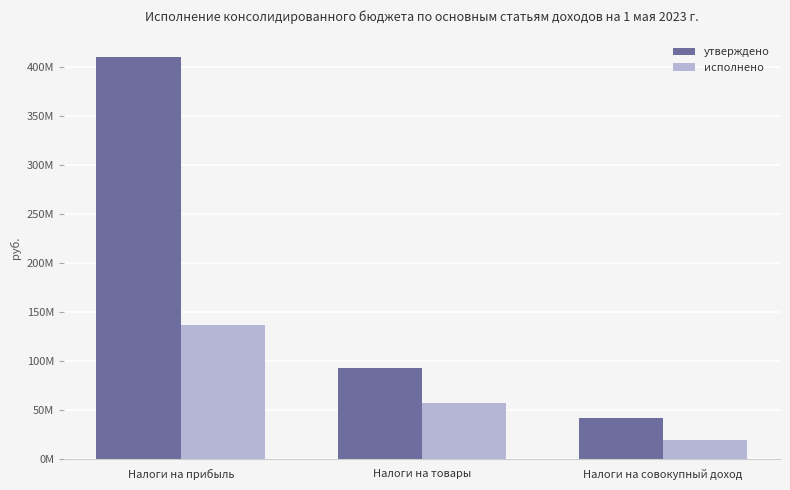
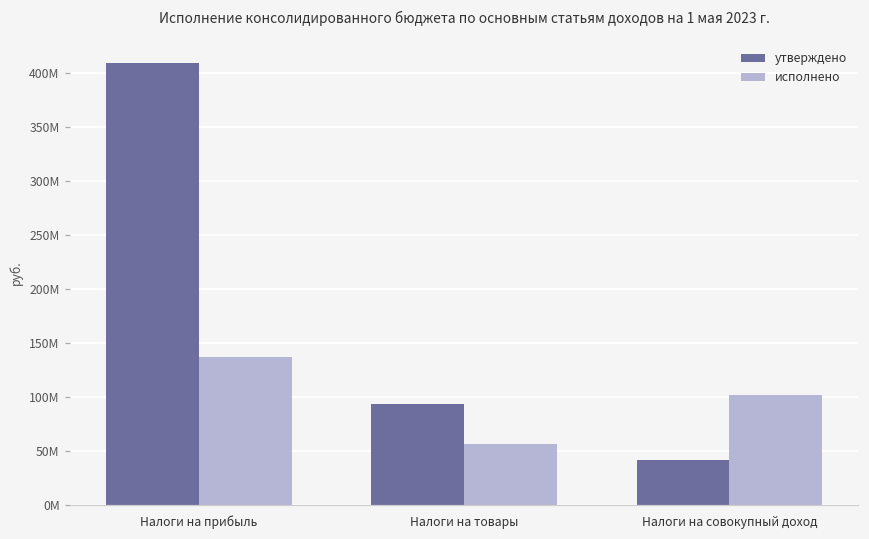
исполнено, Налоги на совокупный доход: 20000000 -> 100000000
